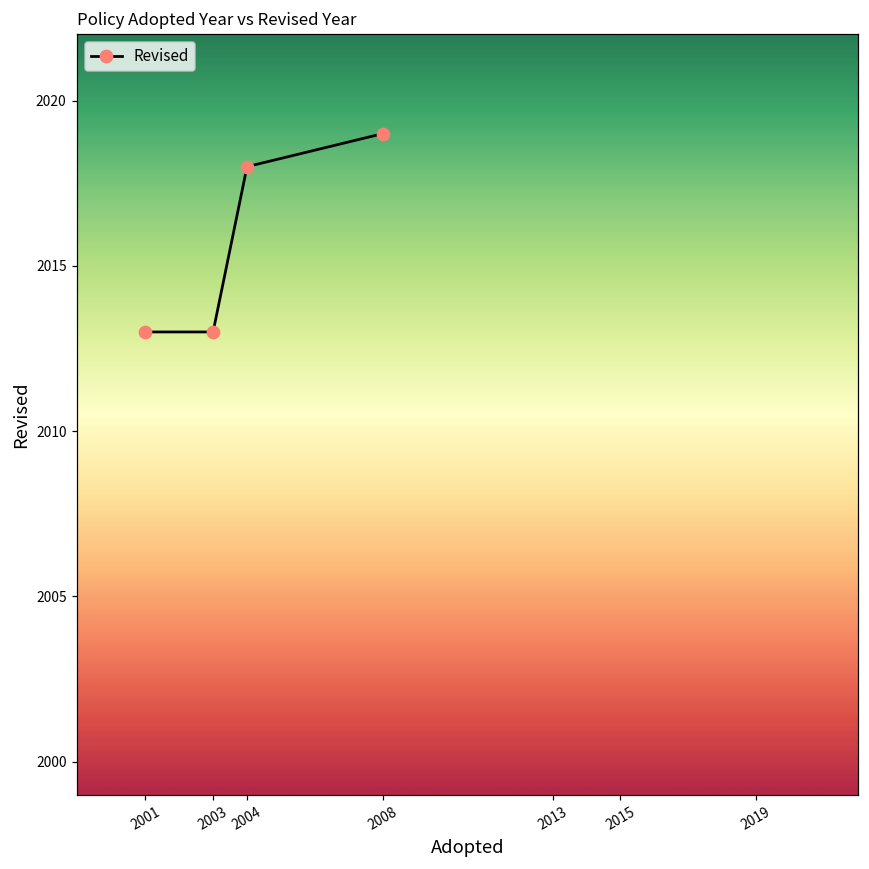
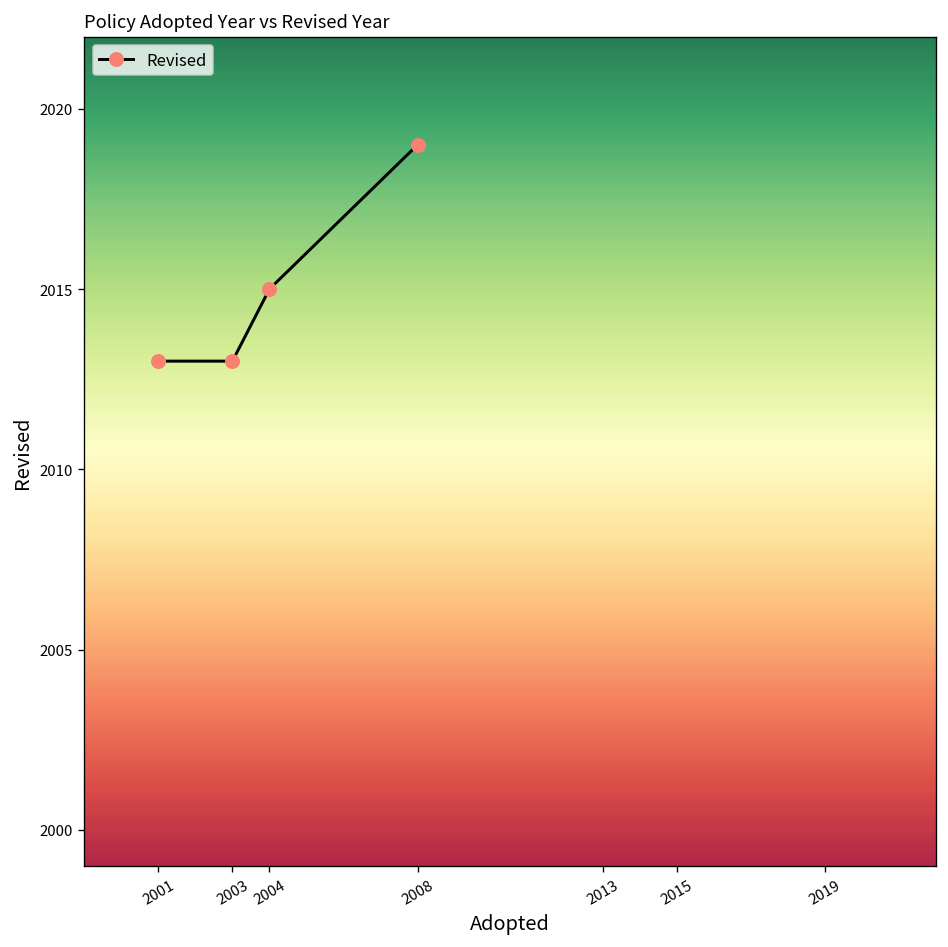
2004: 2018 -> 2015
